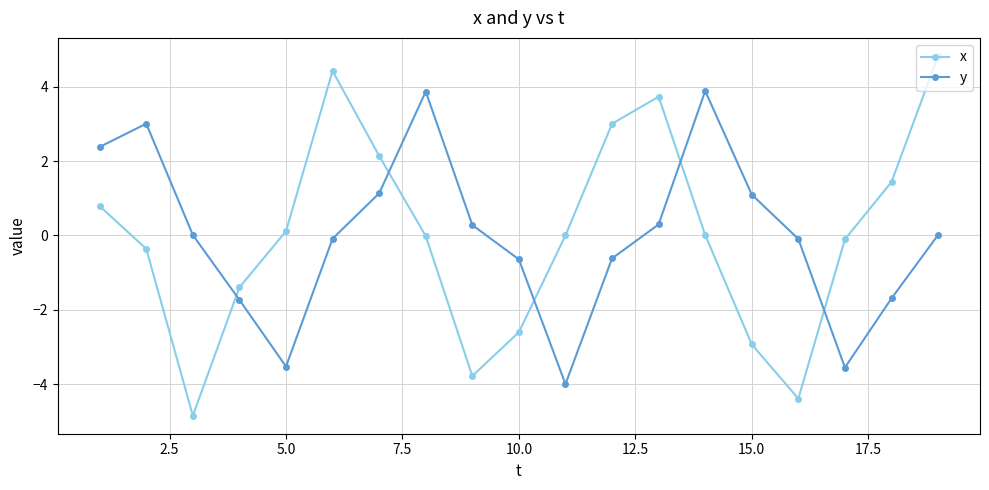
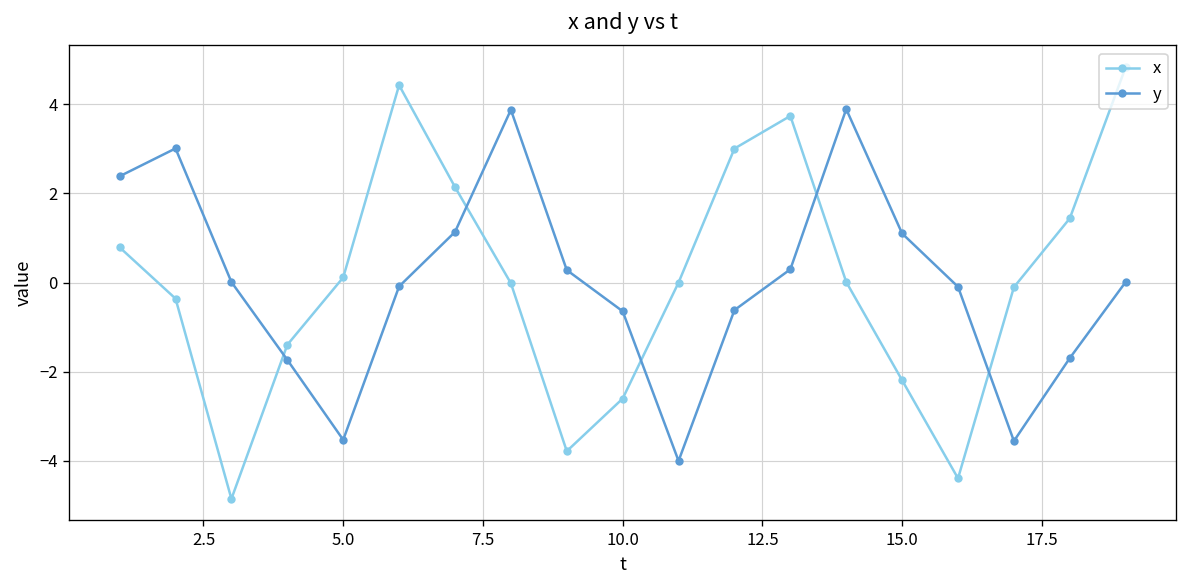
x, 15.0: -2.9 -> -2.2
